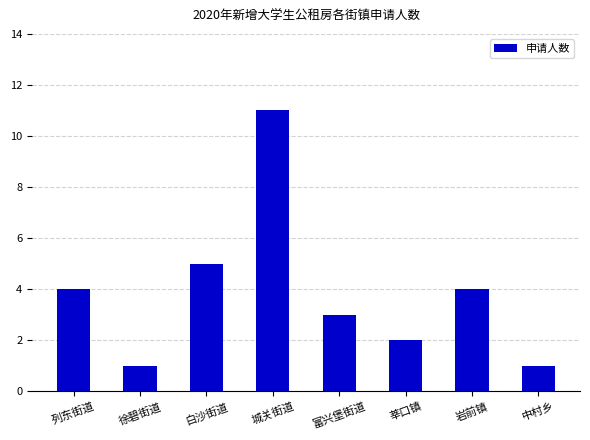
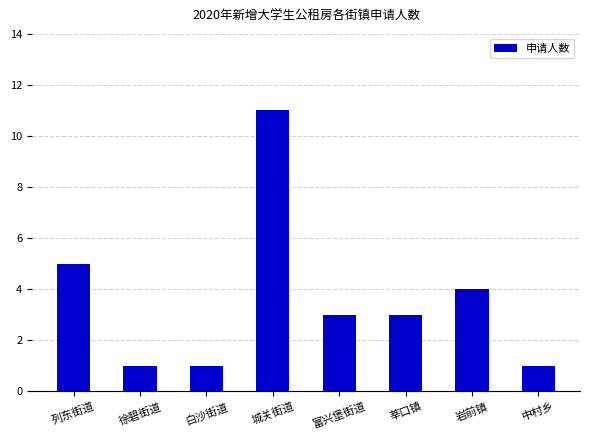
列东街道: 4 -> 5
白沙街道: 5 -> 1
莘口镇: 2 -> 3
